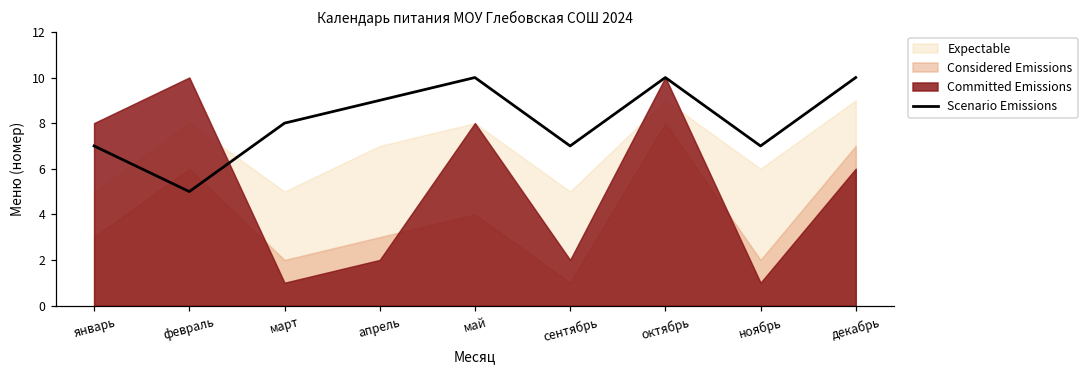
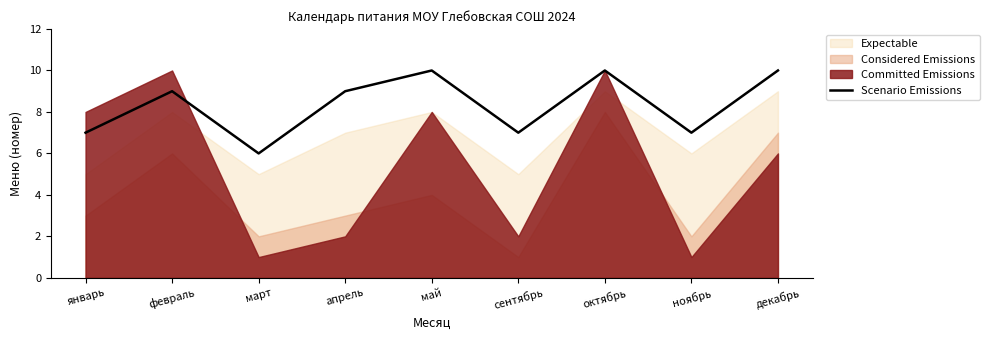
Scenario Emissions, февраль: 5 -> 9
Scenario Emissions, март: 8 -> 6
